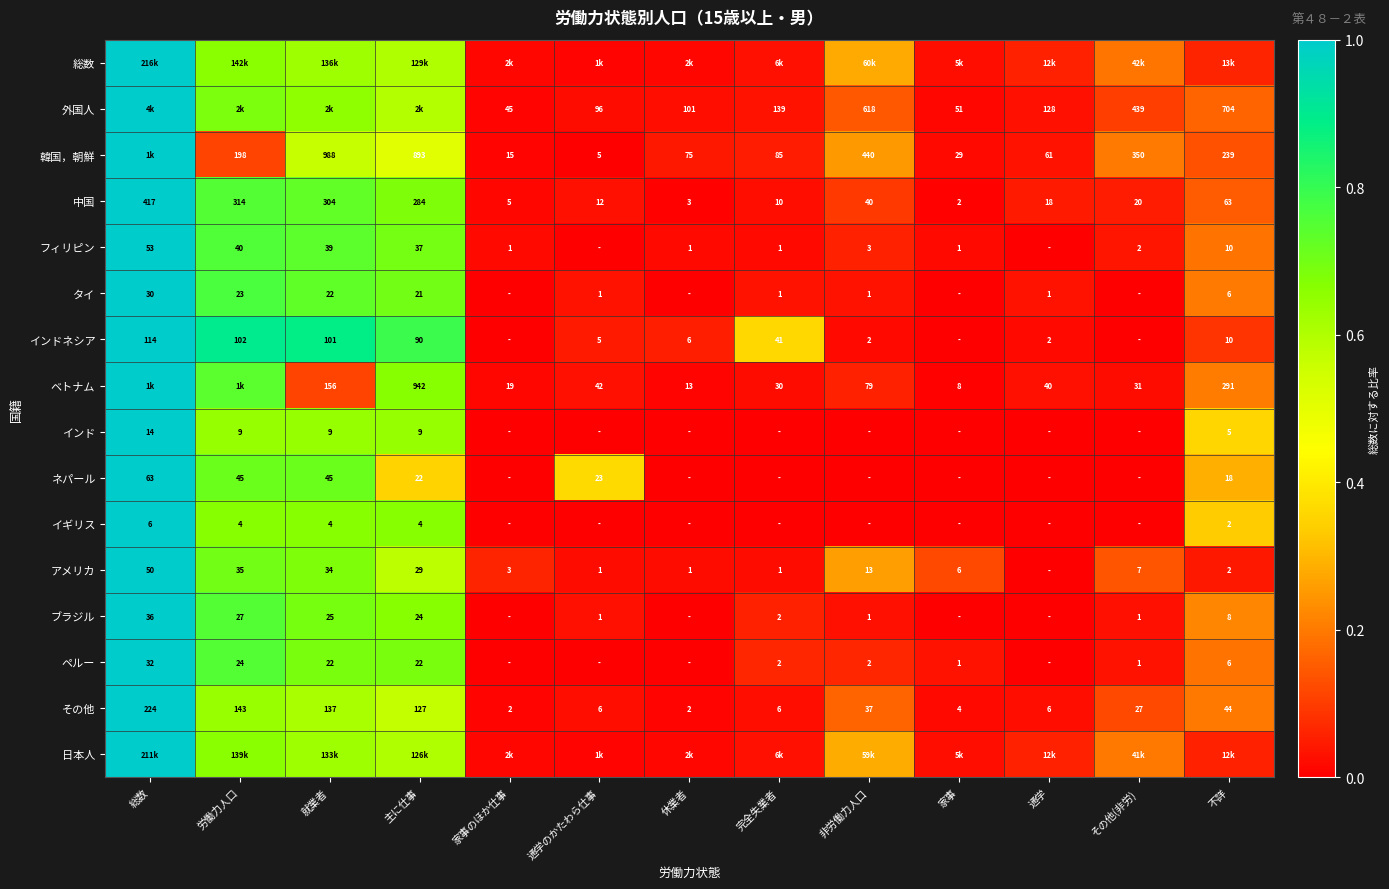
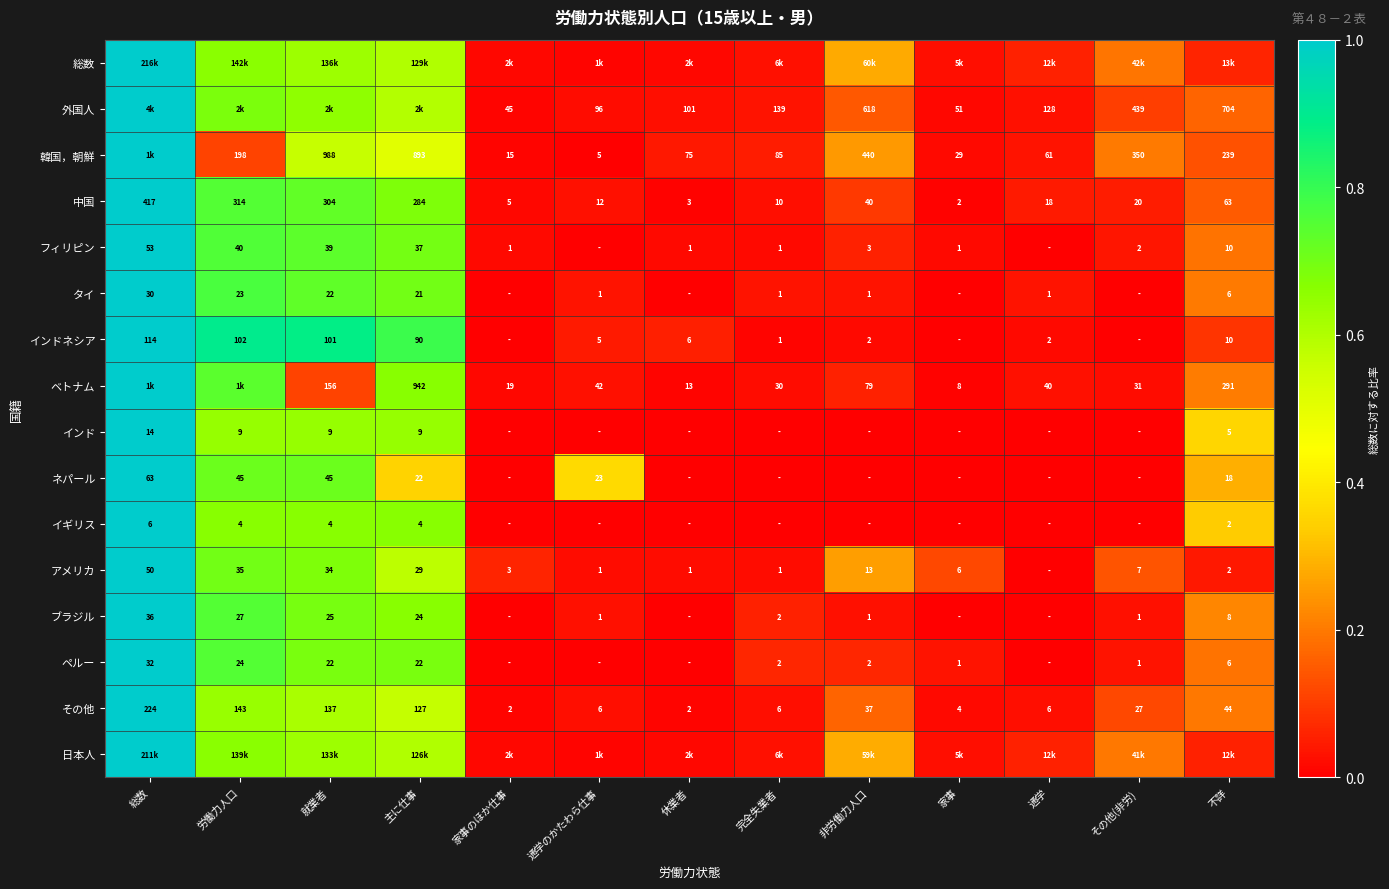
インドネシア, 完全失業者: 41 -> 1
